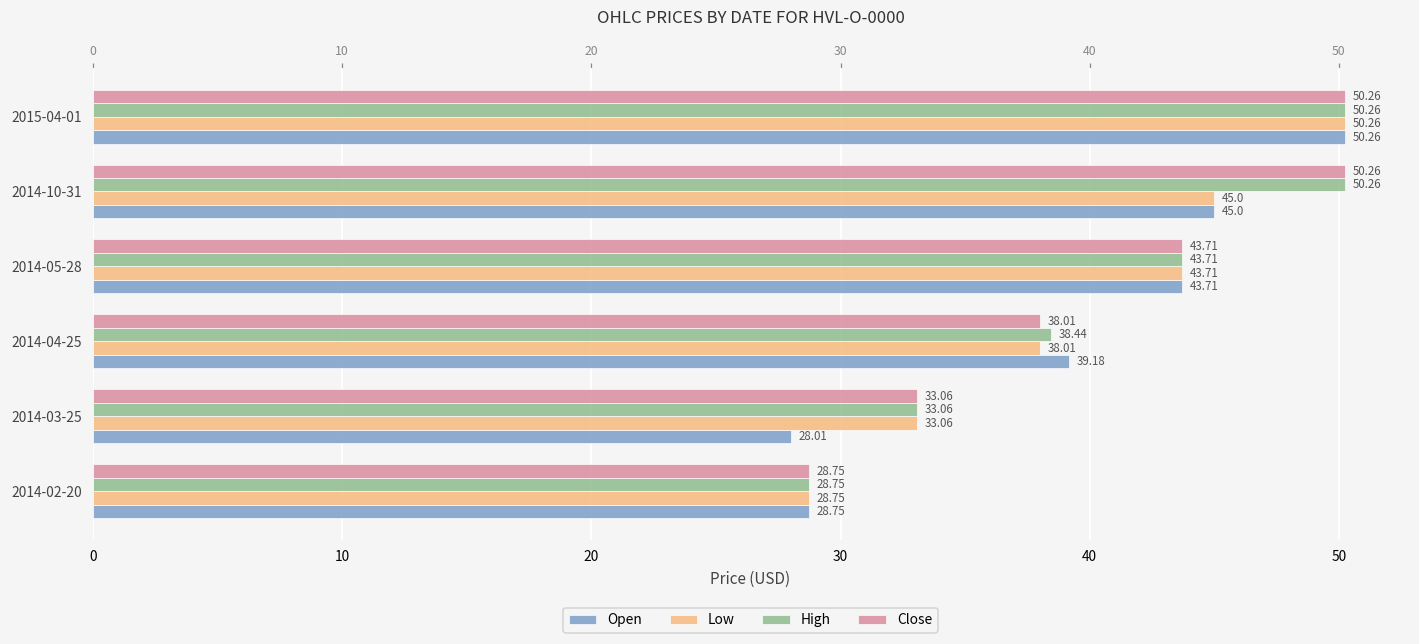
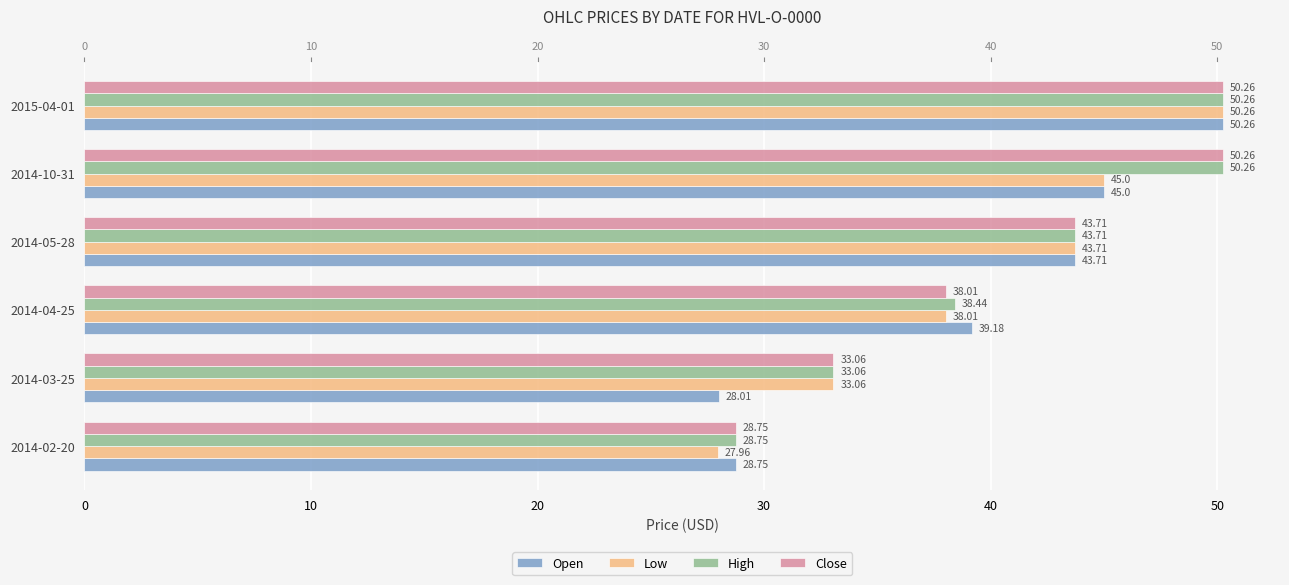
Low, 2014-02-20: 28.75 -> 27.96
